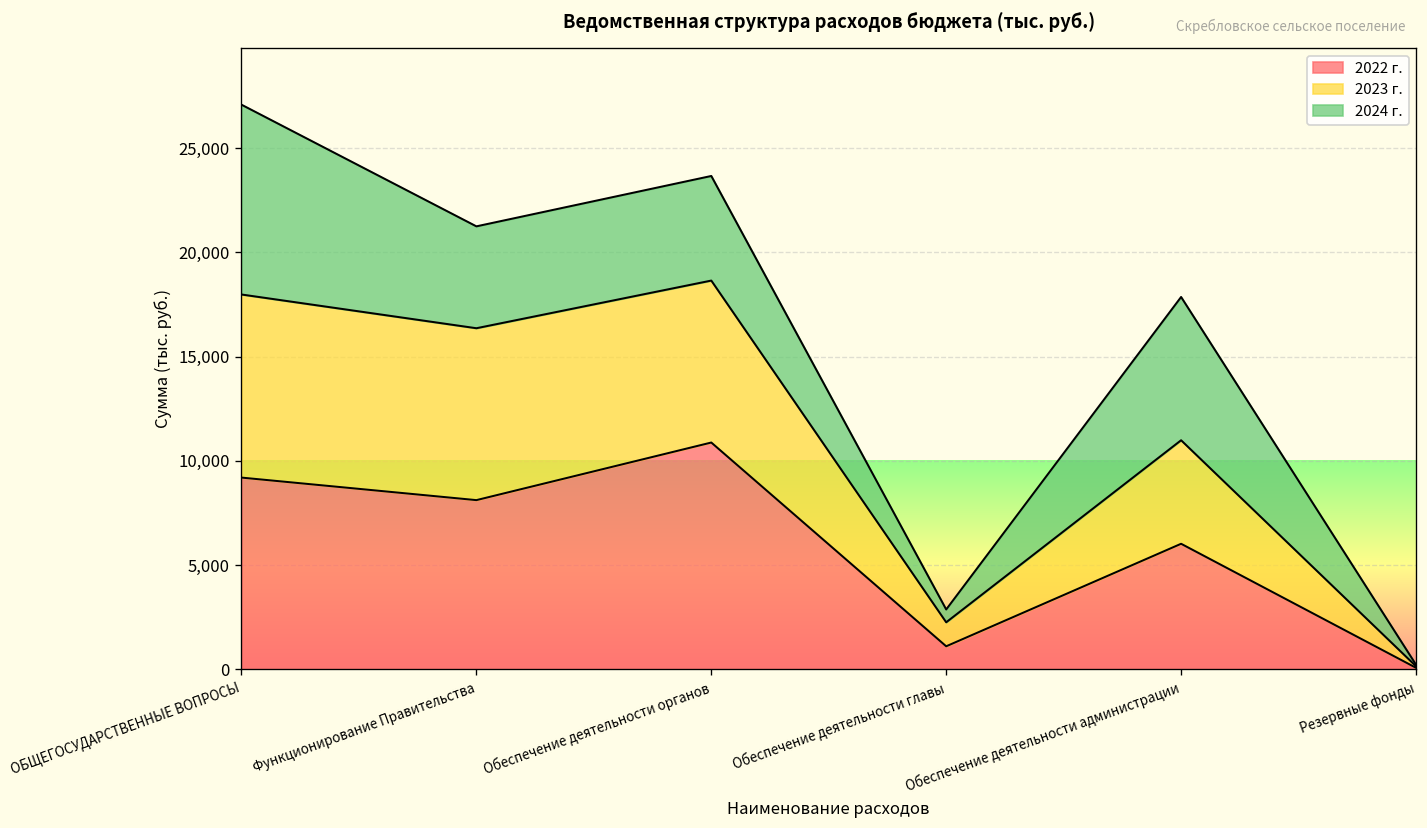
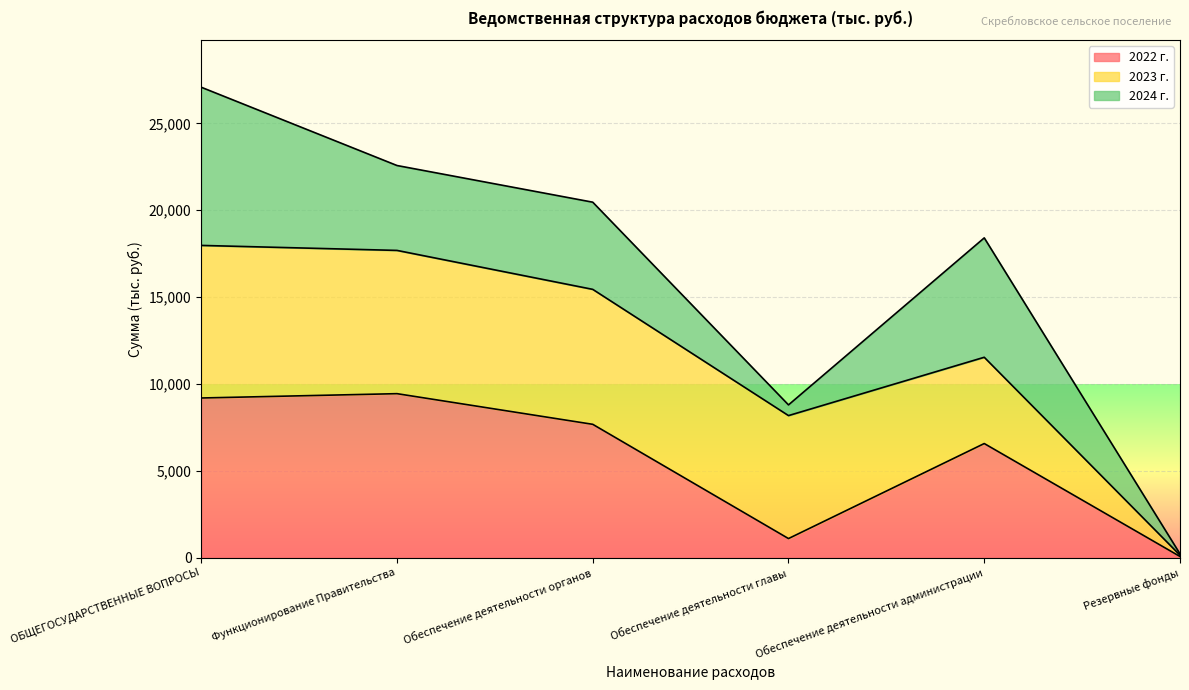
2022 г., Функционирование Правительства: 8,100 -> 9,400
2022 г., Обеспечение деятельности органов: 10,900 -> 7,700
2023 г., Обеспечение деятельности главы: 1,200 -> 7,100
2022 г., Обеспечение деятельности администрации: 6,000 -> 6,600
